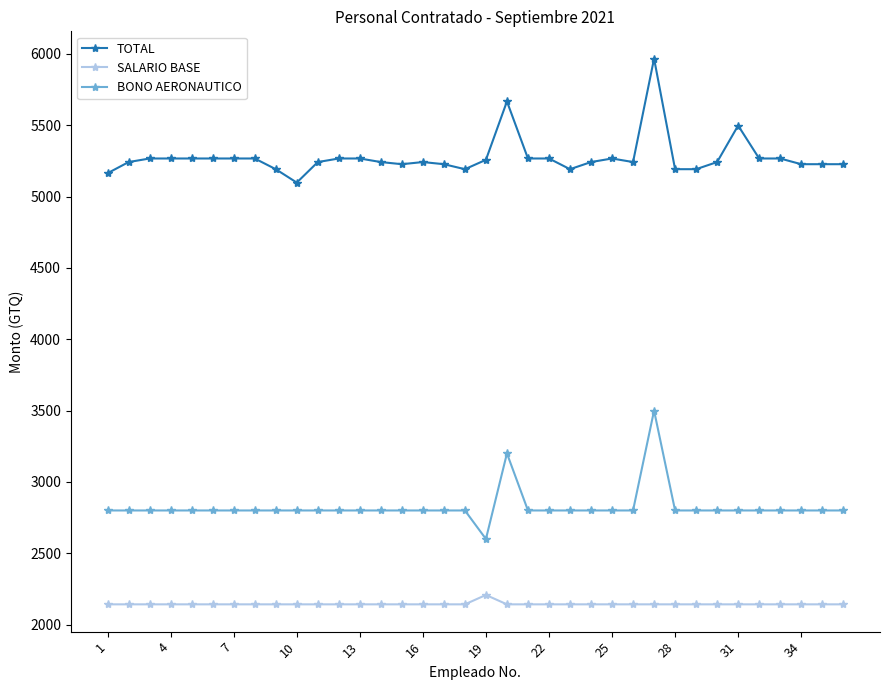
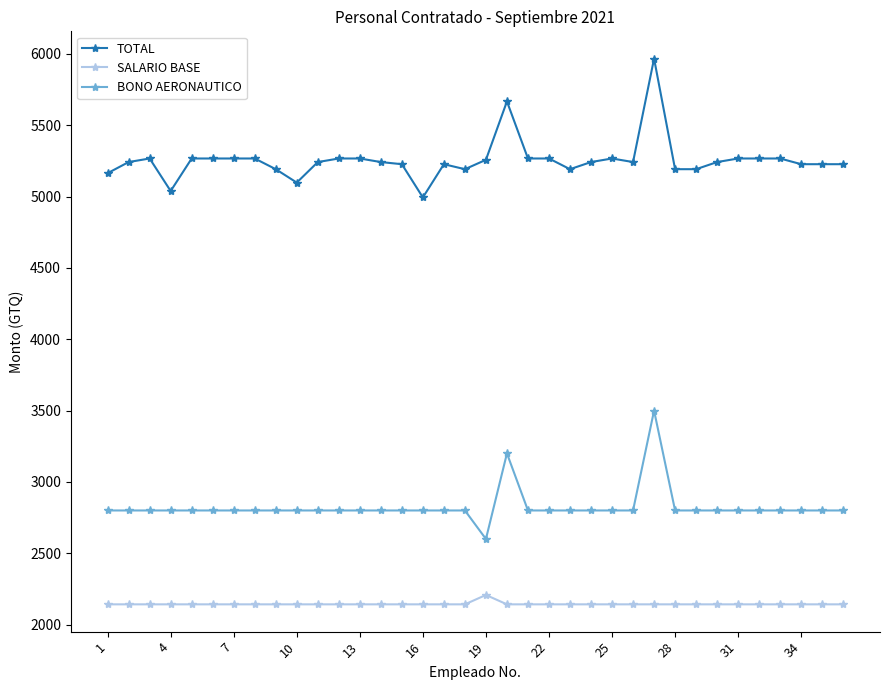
TOTAL, 4: 5270 -> 5040
TOTAL, 16: 5240 -> 4990
TOTAL, 31: 5500 -> 5270
